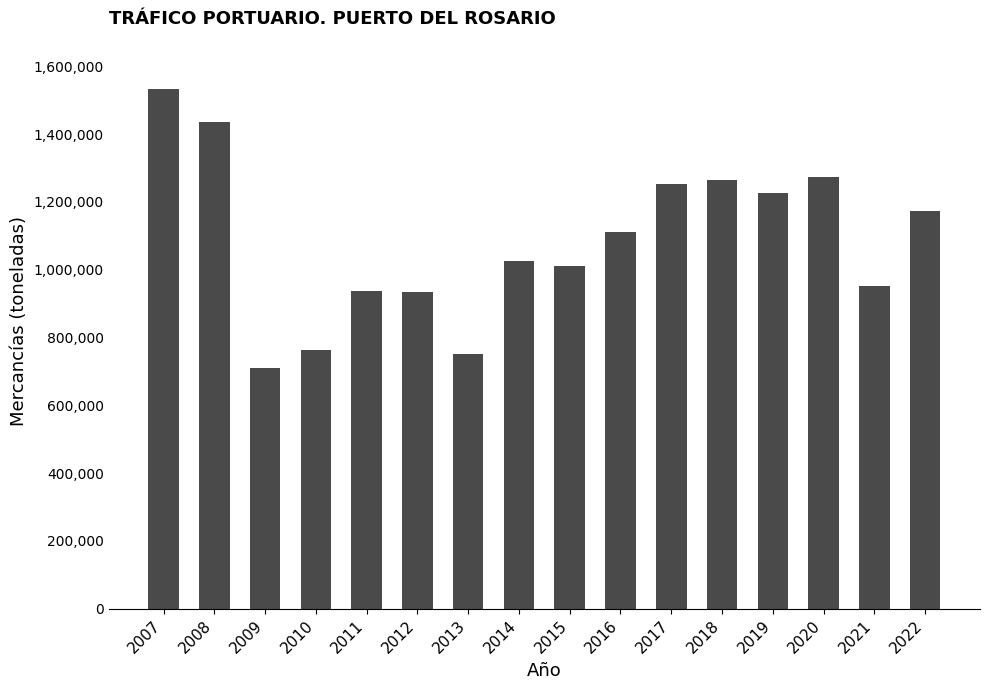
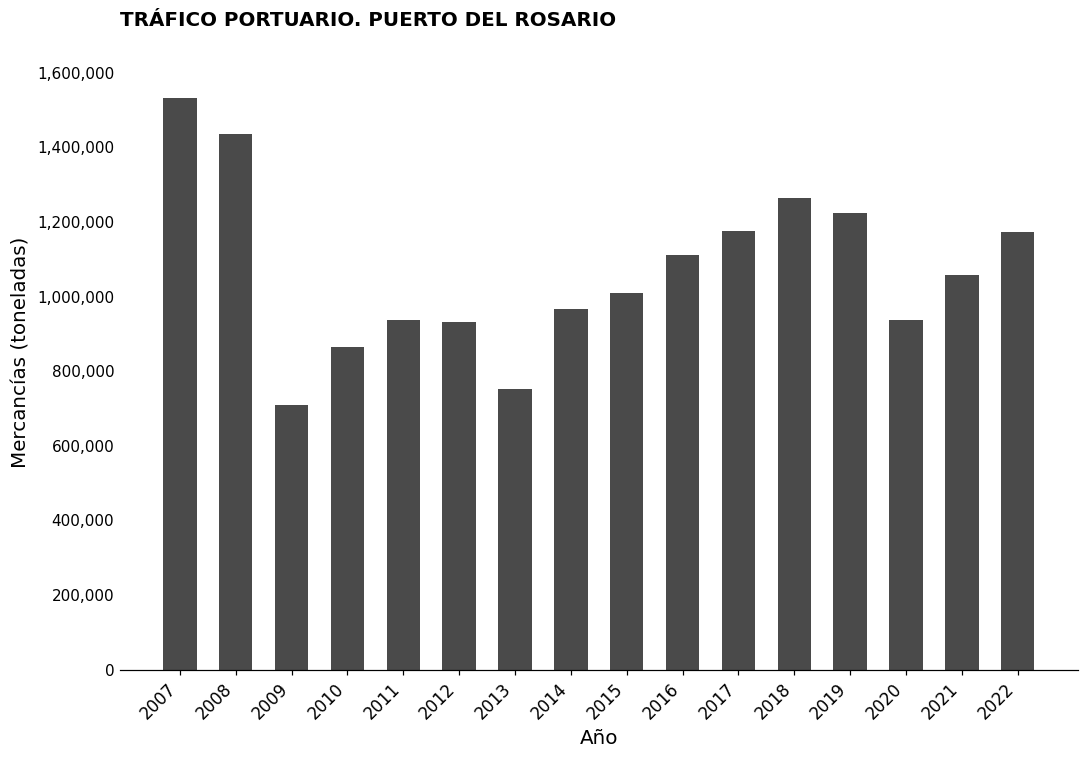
2010: 760,000 -> 870,000
2014: 1,020,000 -> 970,000
2017: 1,250,000 -> 1,180,000
2020: 1,270,000 -> 940,000
2021: 950,000 -> 1,060,000
